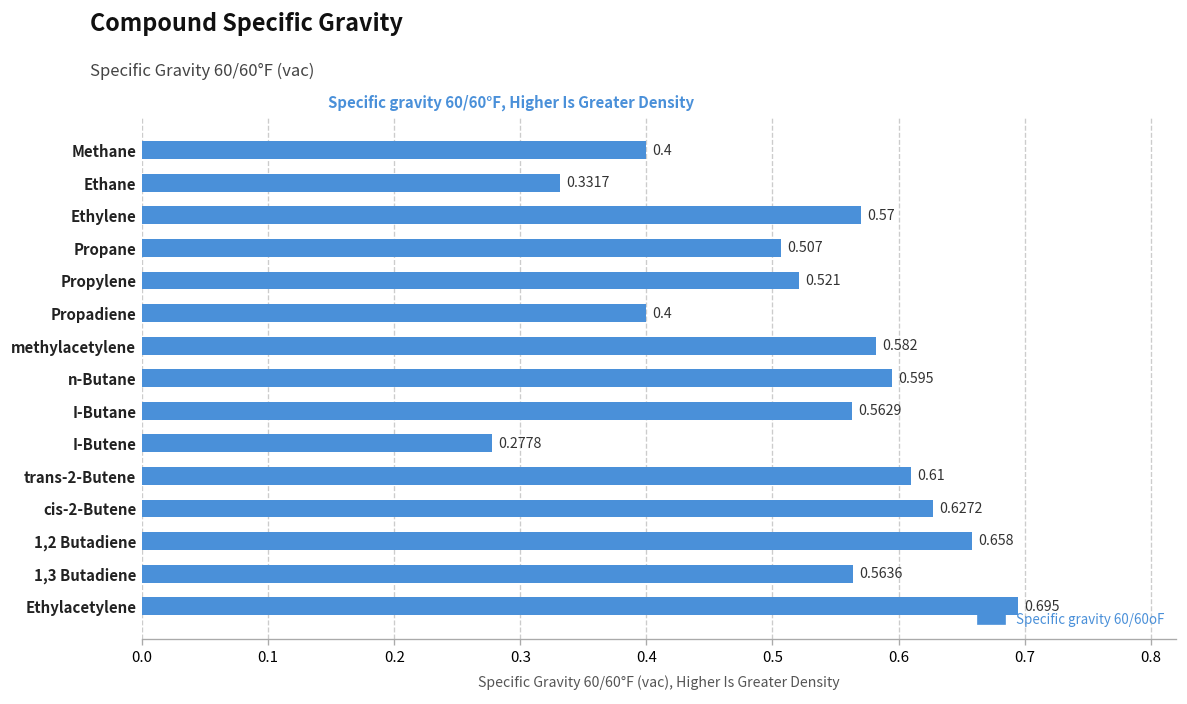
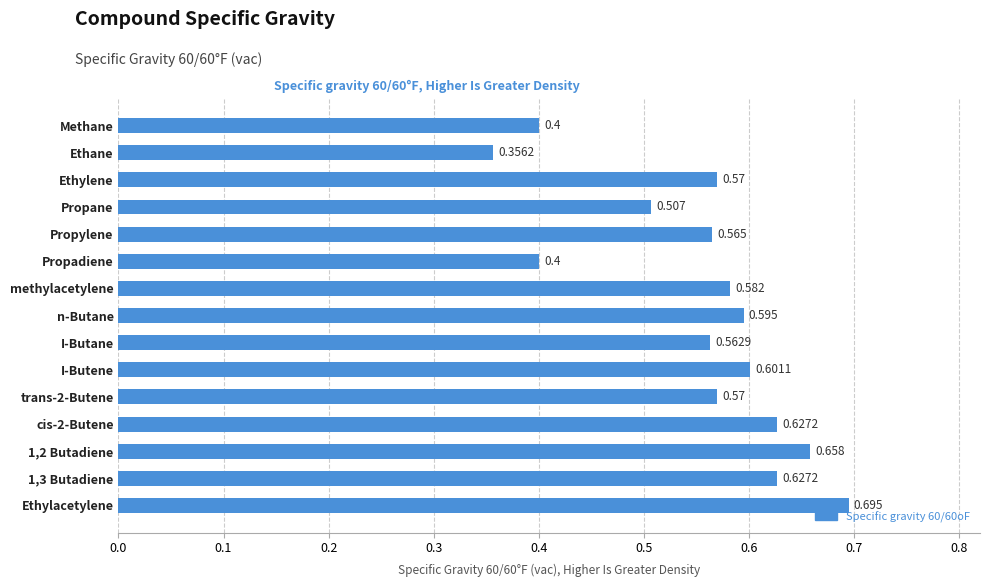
Ethane: 0.3317 -> 0.3562
Propylene: 0.521 -> 0.565
I-Butene: 0.2778 -> 0.6011
trans-2-Butene: 0.61 -> 0.57
1,3 Butadiene: 0.5636 -> 0.6272
